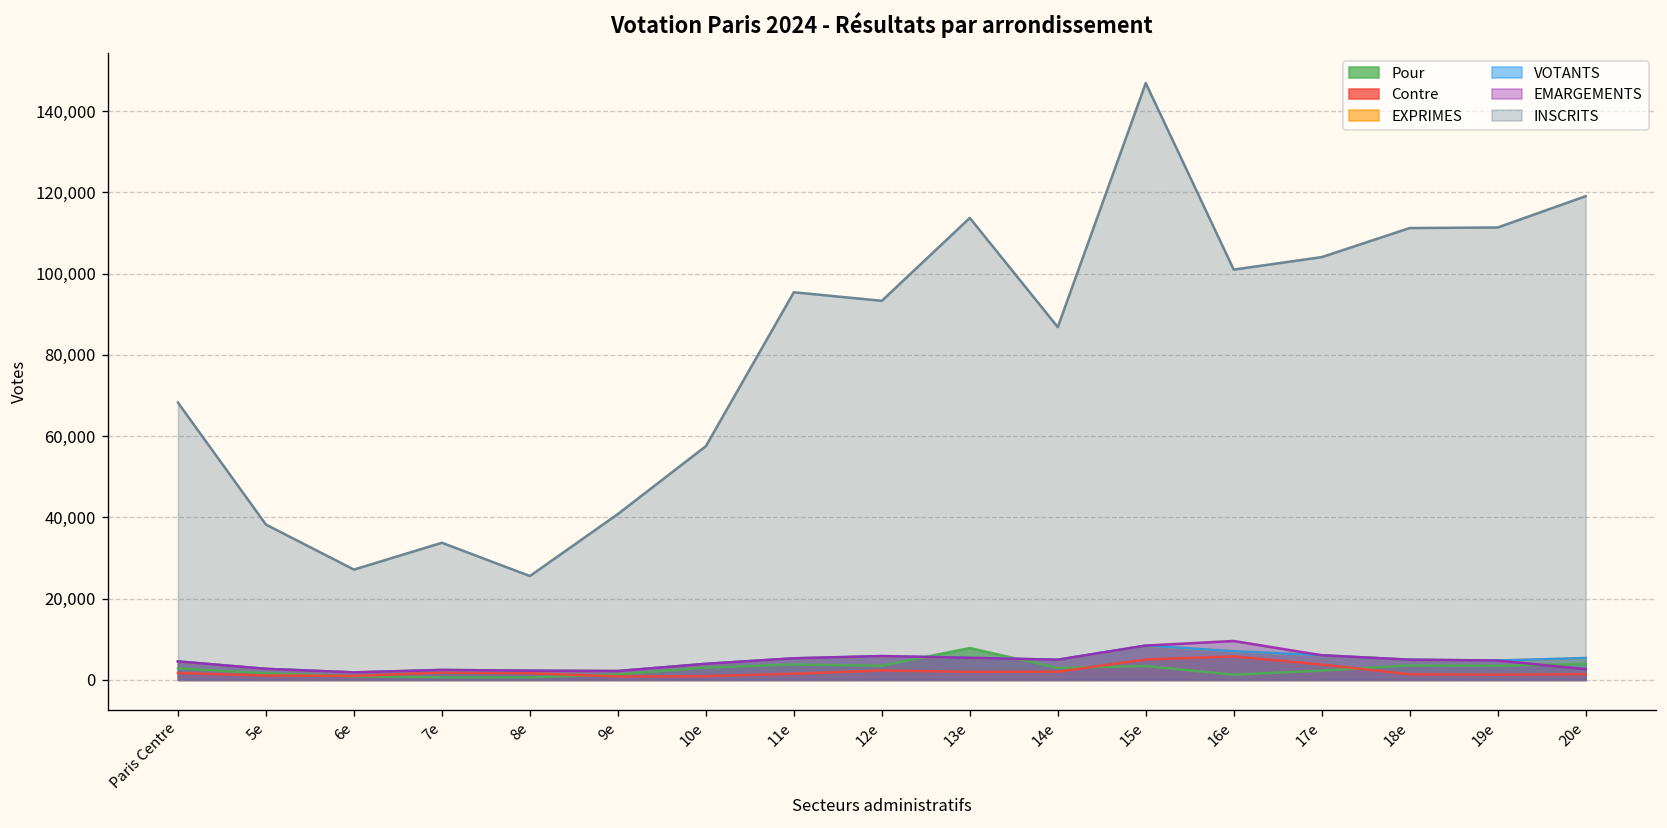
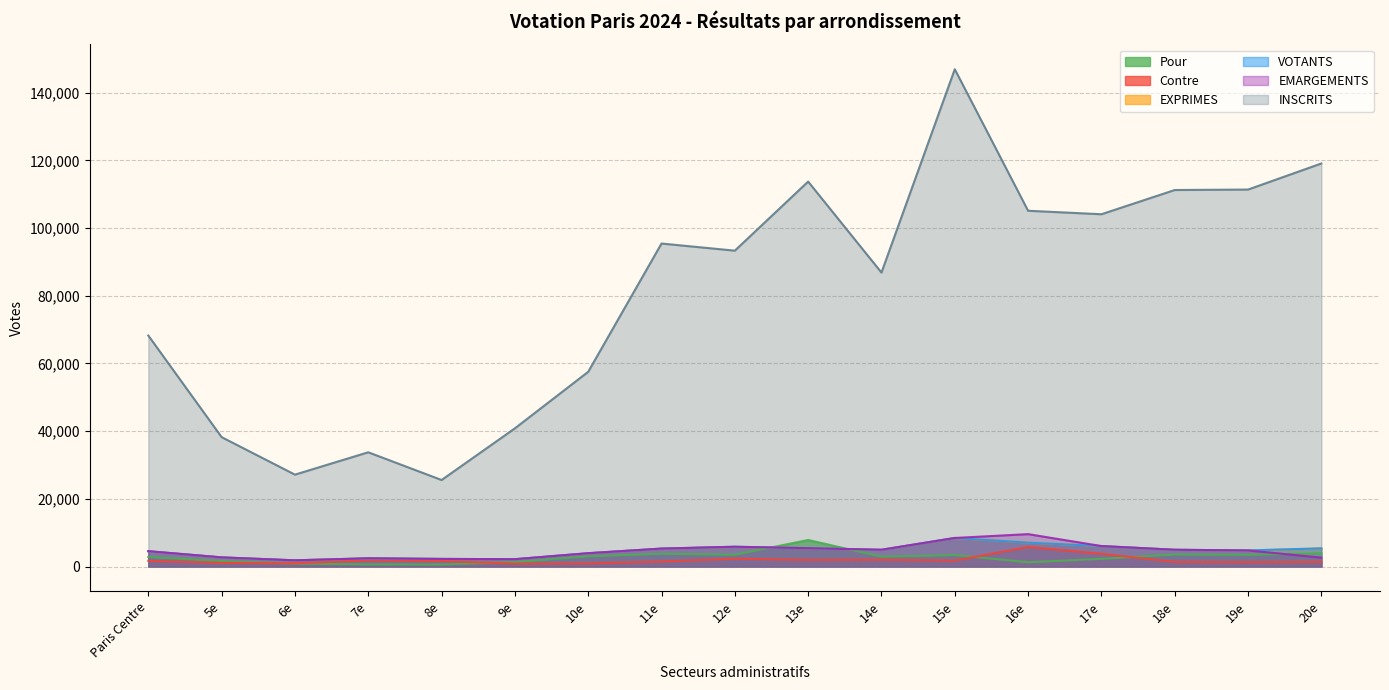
Contre, 15e: 5,000 -> 2,000
INSCRITS, 16e: 101,000 -> 105,000
